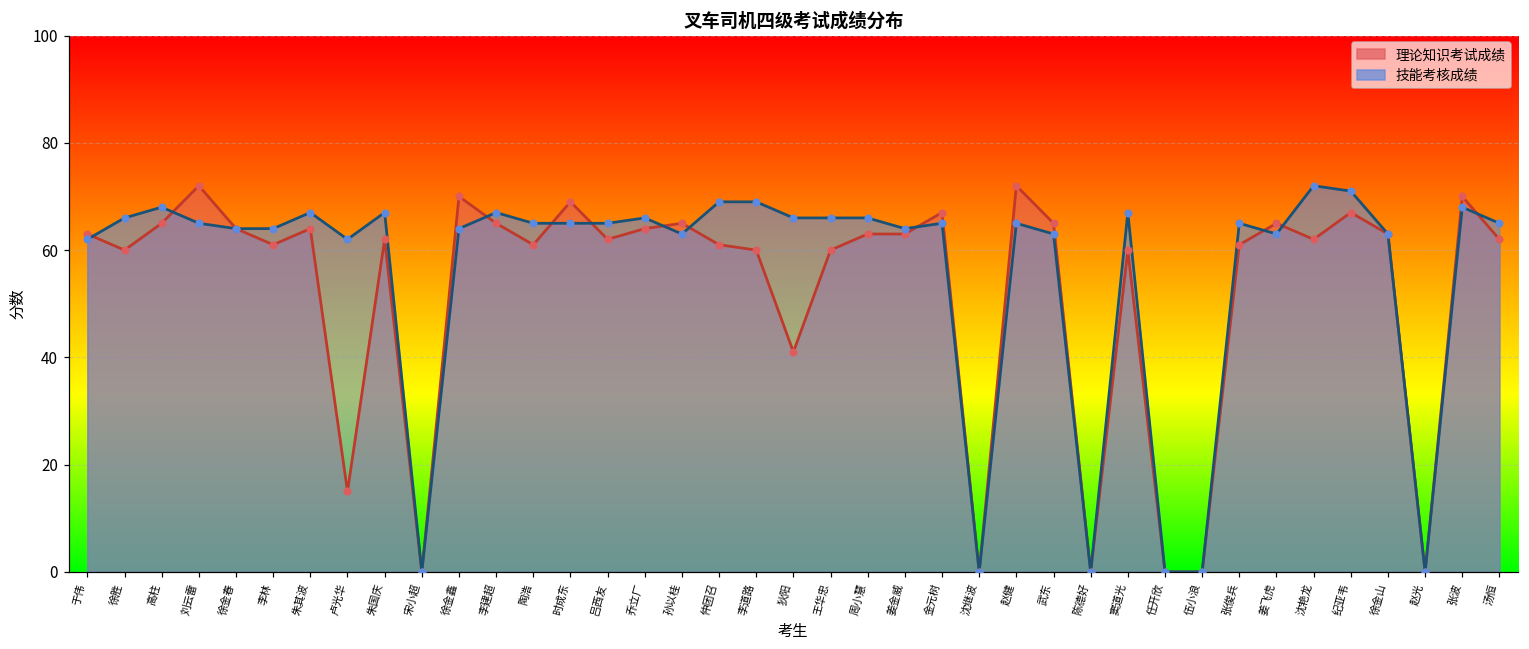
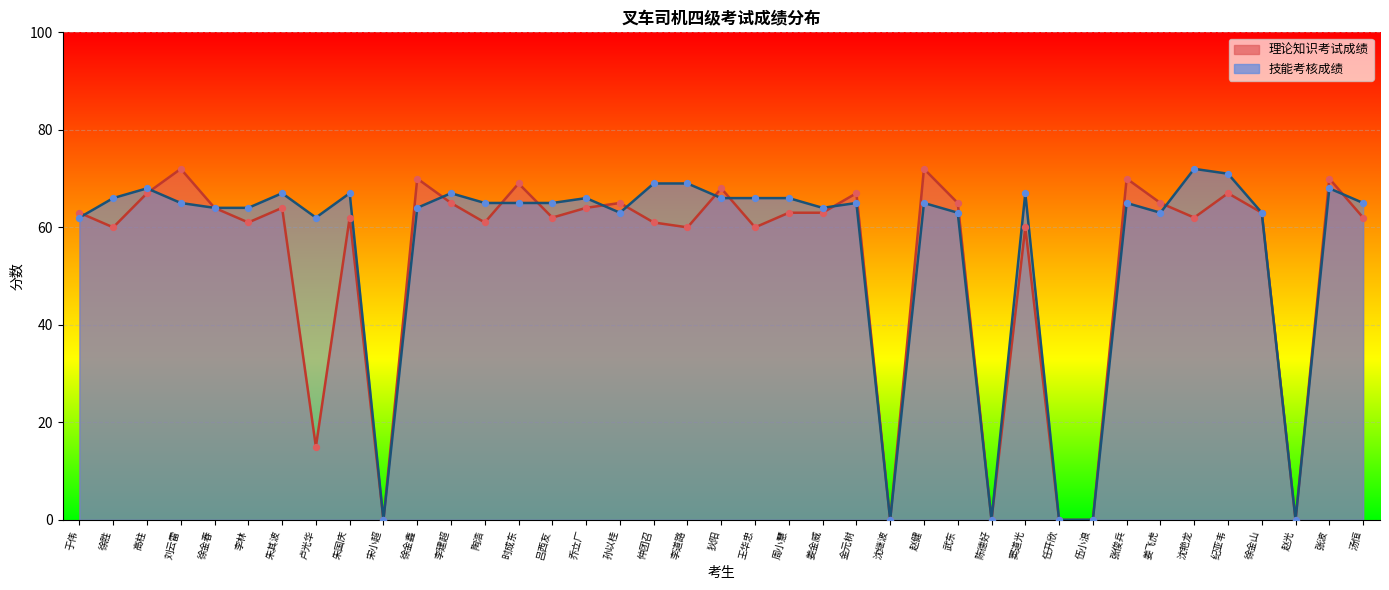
理论知识考试成绩, 高柱: 65 -> 67
理论知识考试成绩, 狄阳: 41 -> 68
理论知识考试成绩, 张俊兵: 61 -> 70
